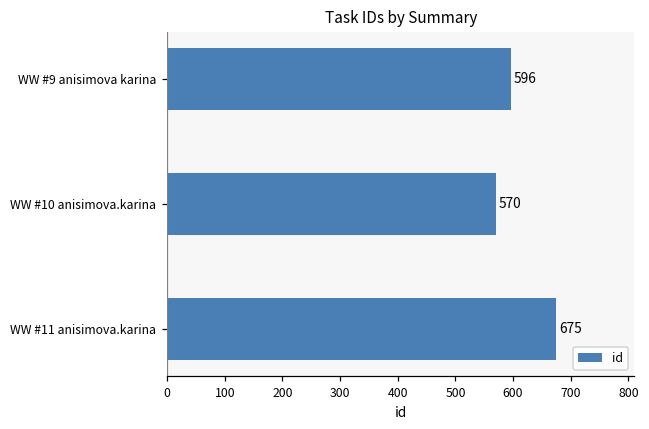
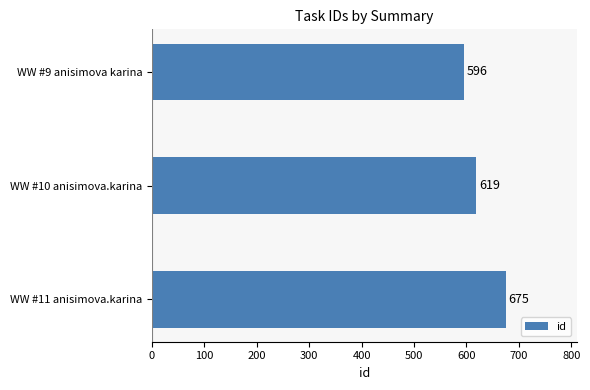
WW #10 anisimova.karina: 570 -> 619
